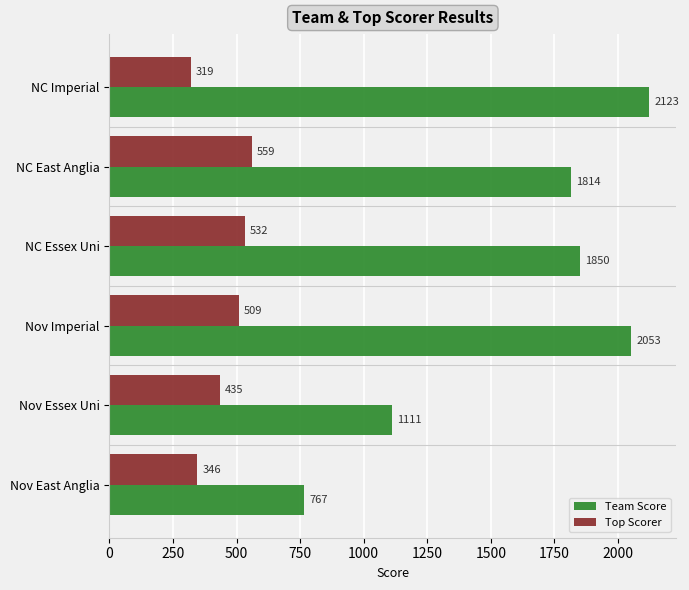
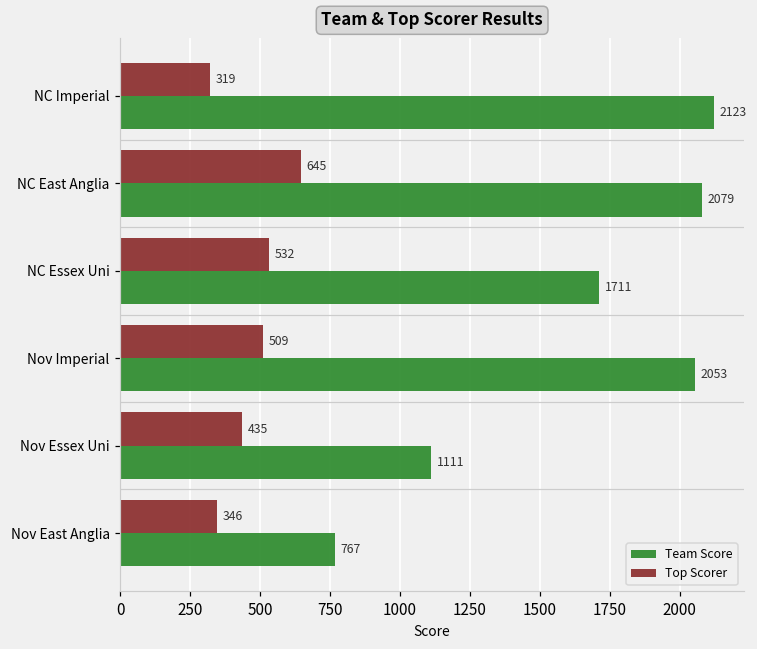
Top Scorer, NC East Anglia: 559 -> 645
Team Score, NC East Anglia: 1814 -> 2079
Team Score, NC Essex Uni: 1850 -> 1711
